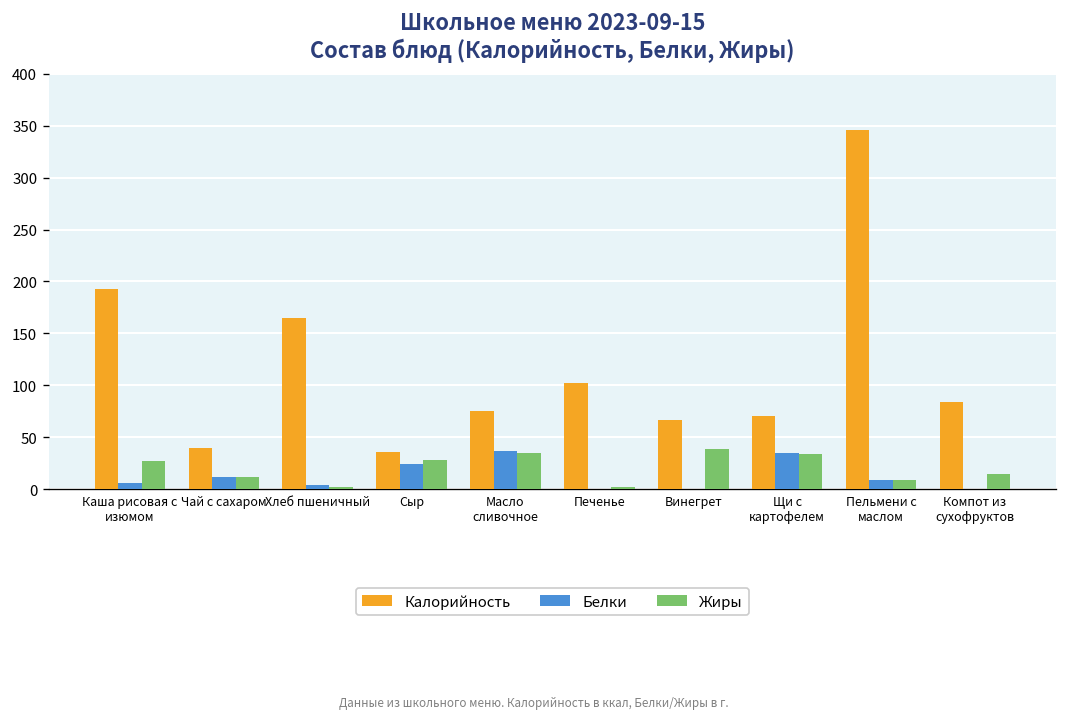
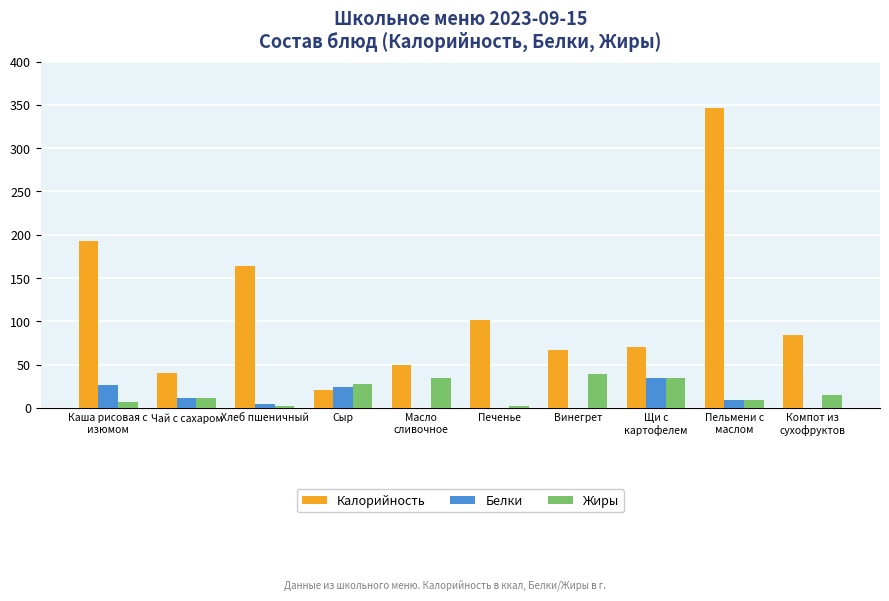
Белки, Каша рисовая с изюмом: 10 -> 30
Жиры, Каша рисовая с изюмом: 30 -> 10
Калорийность, Сыр: 40 -> 20
Калорийность, Масло сливочное: 80 -> 50
Белки, Масло сливочное: 40 -> 0
